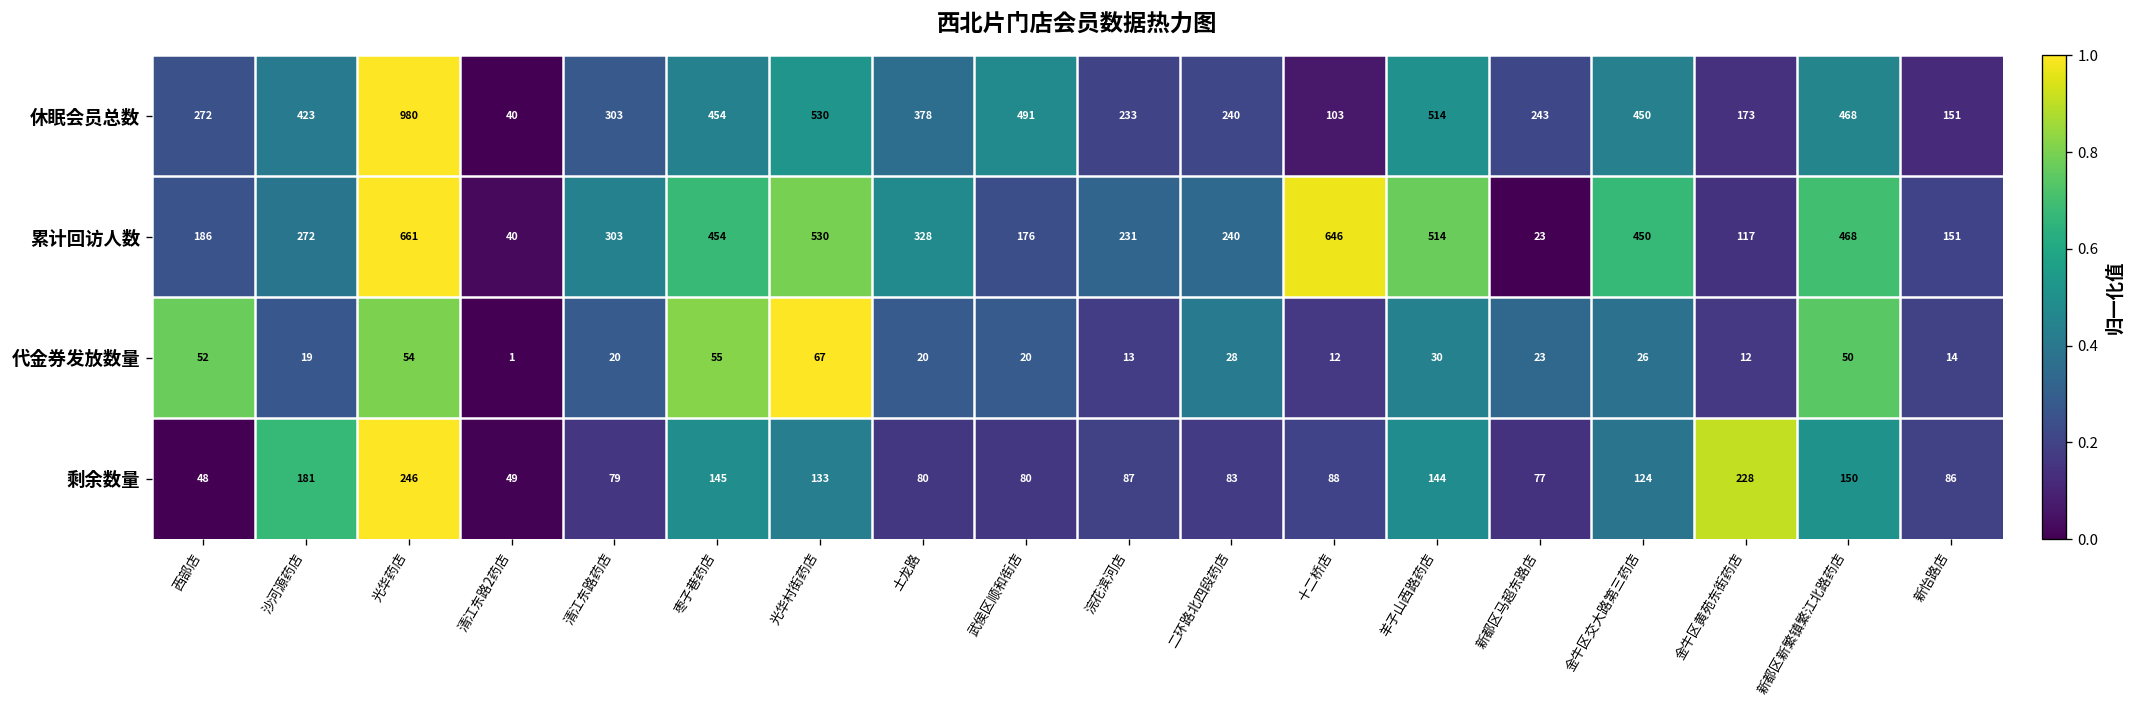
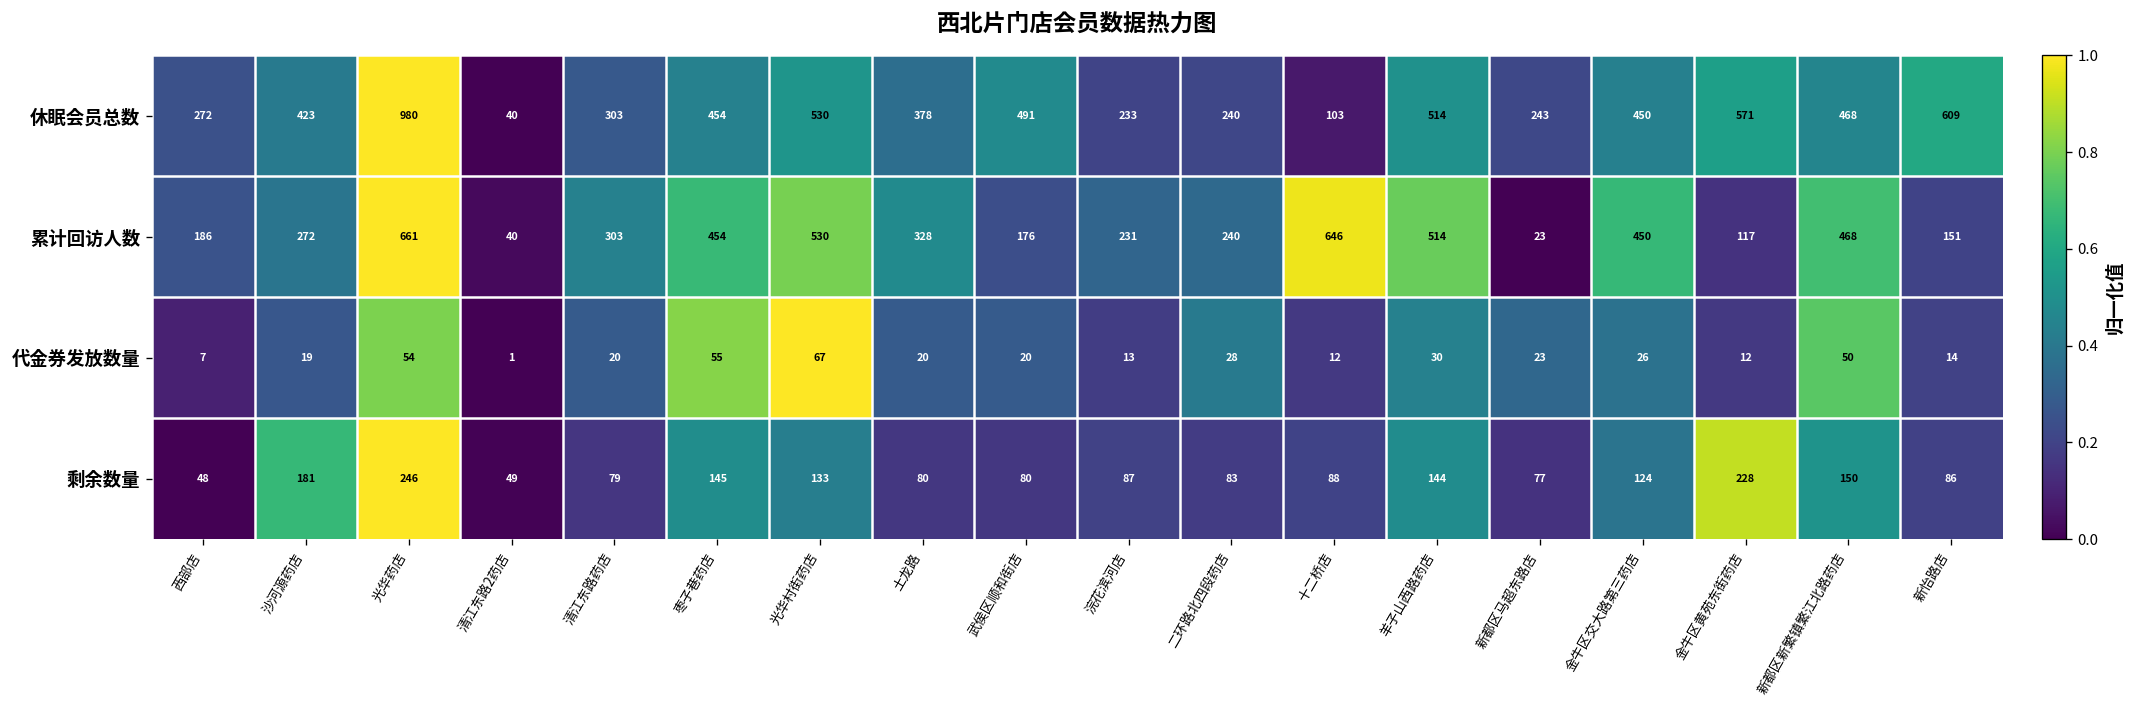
休眠会员总数, 金牛区黄苑东街药店: 173 -> 571
休眠会员总数, 新怡路店: 151 -> 609
代金券发放数量, 西部店: 52 -> 7
